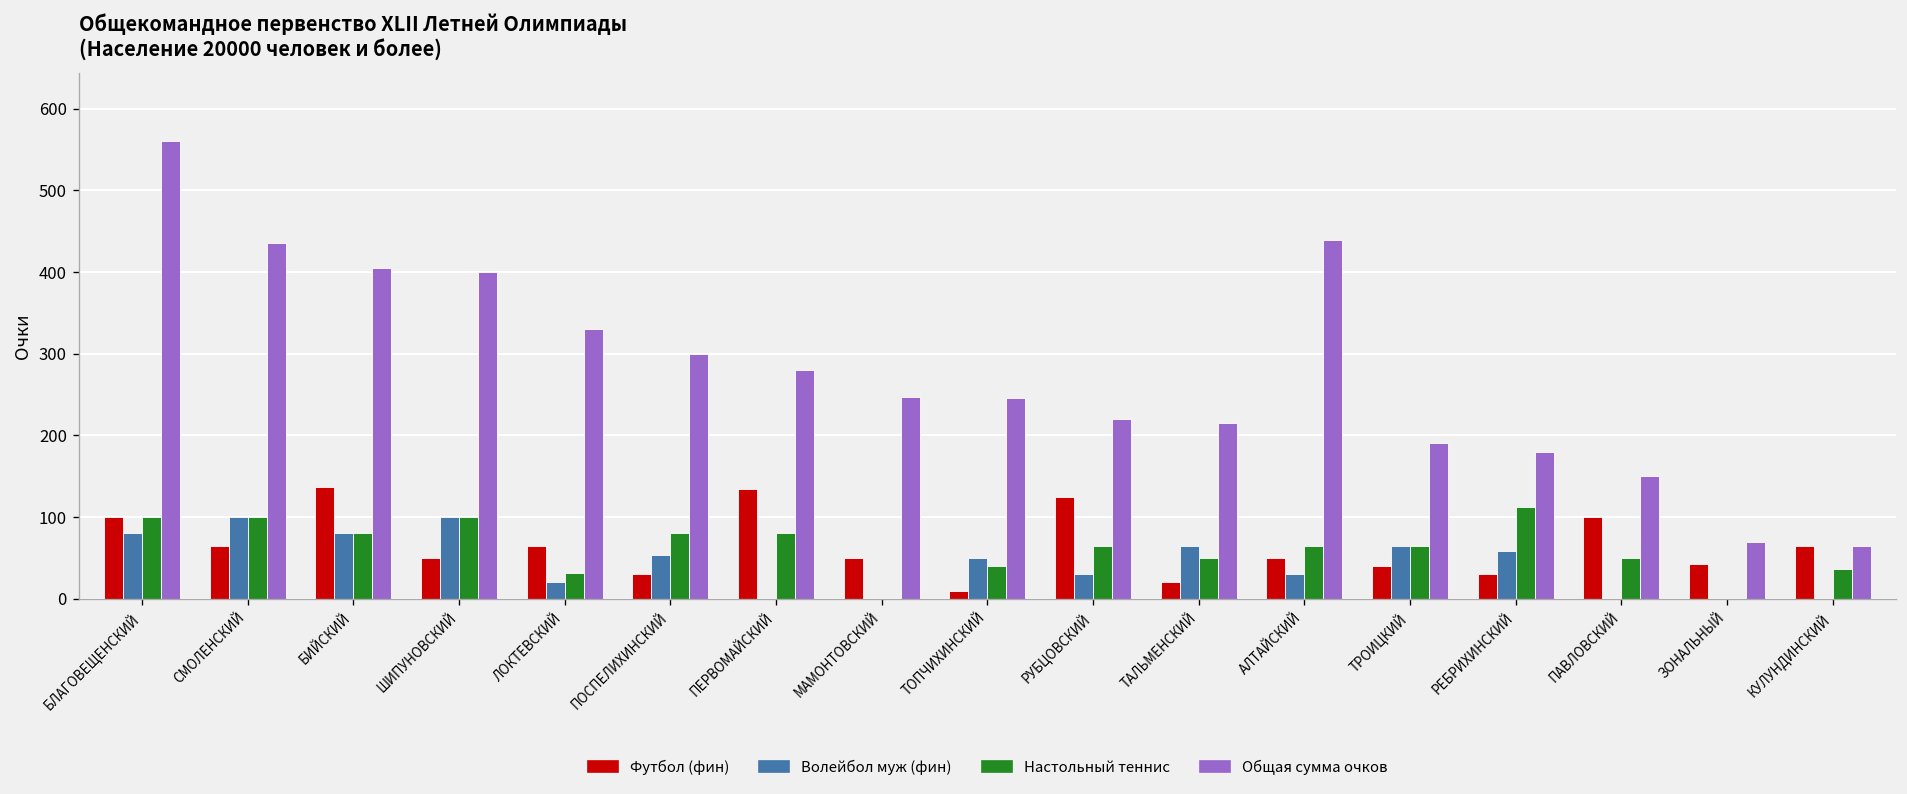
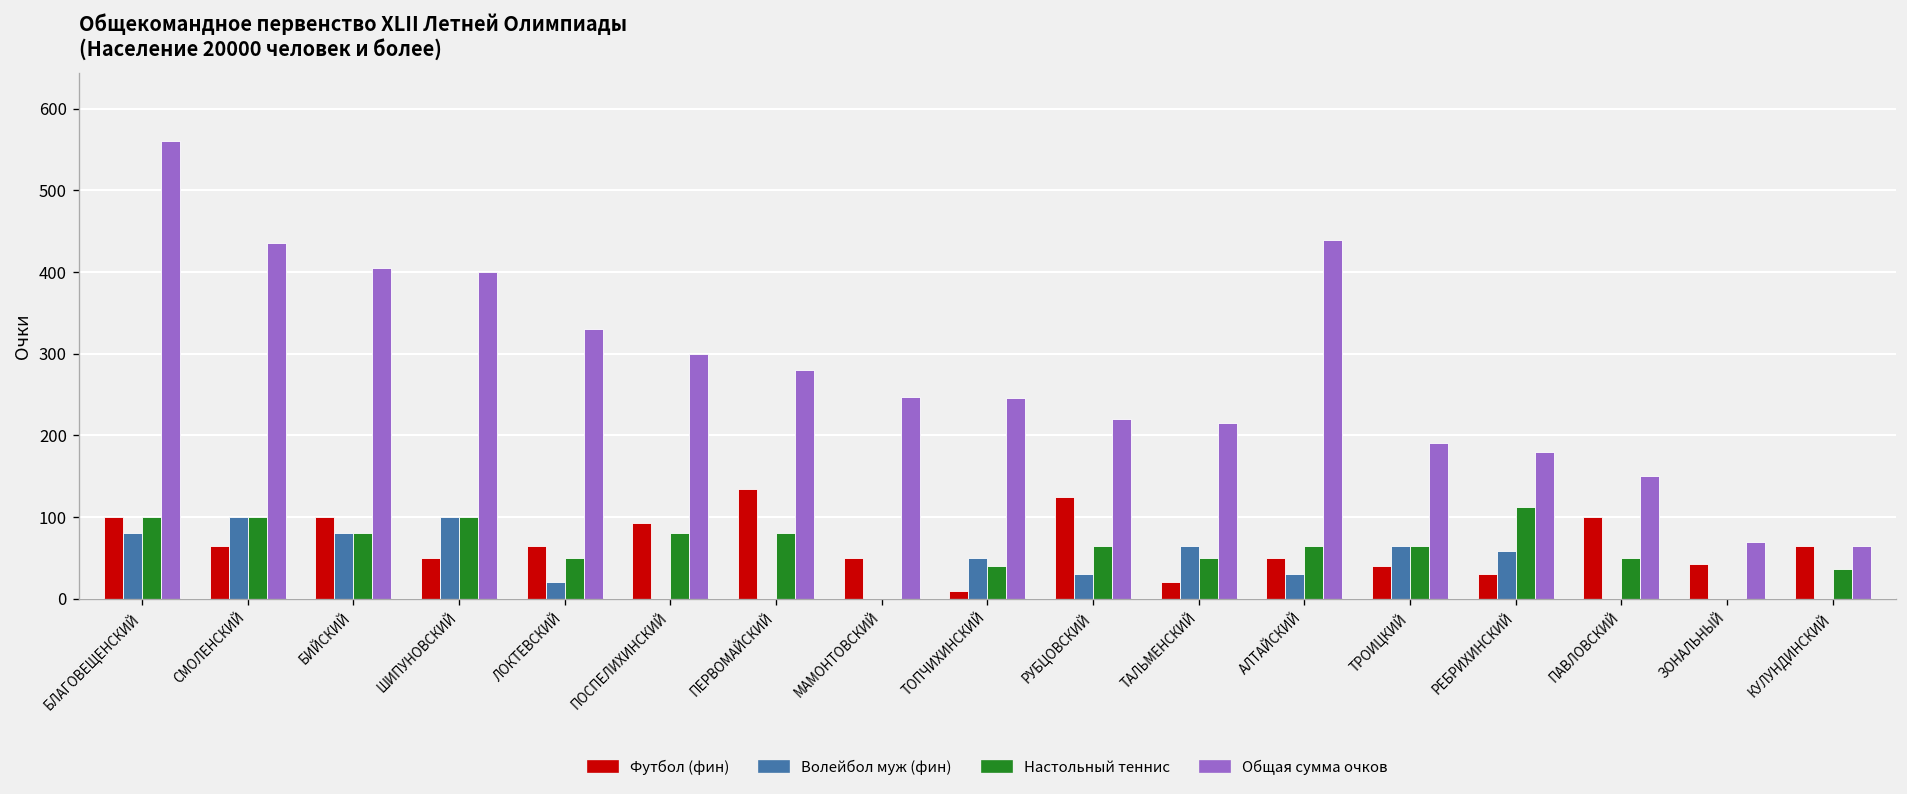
Футбол (фин), БИЙСКИЙ: 140 -> 100
Настольный теннис, ЛОКТЕВСКИЙ: 30 -> 50
Футбол (фин), ПОСПЕЛИХИНСКИЙ: 30 -> 90
Волейбол муж (фин), ПОСПЕЛИХИНСКИЙ: 50 -> 0
